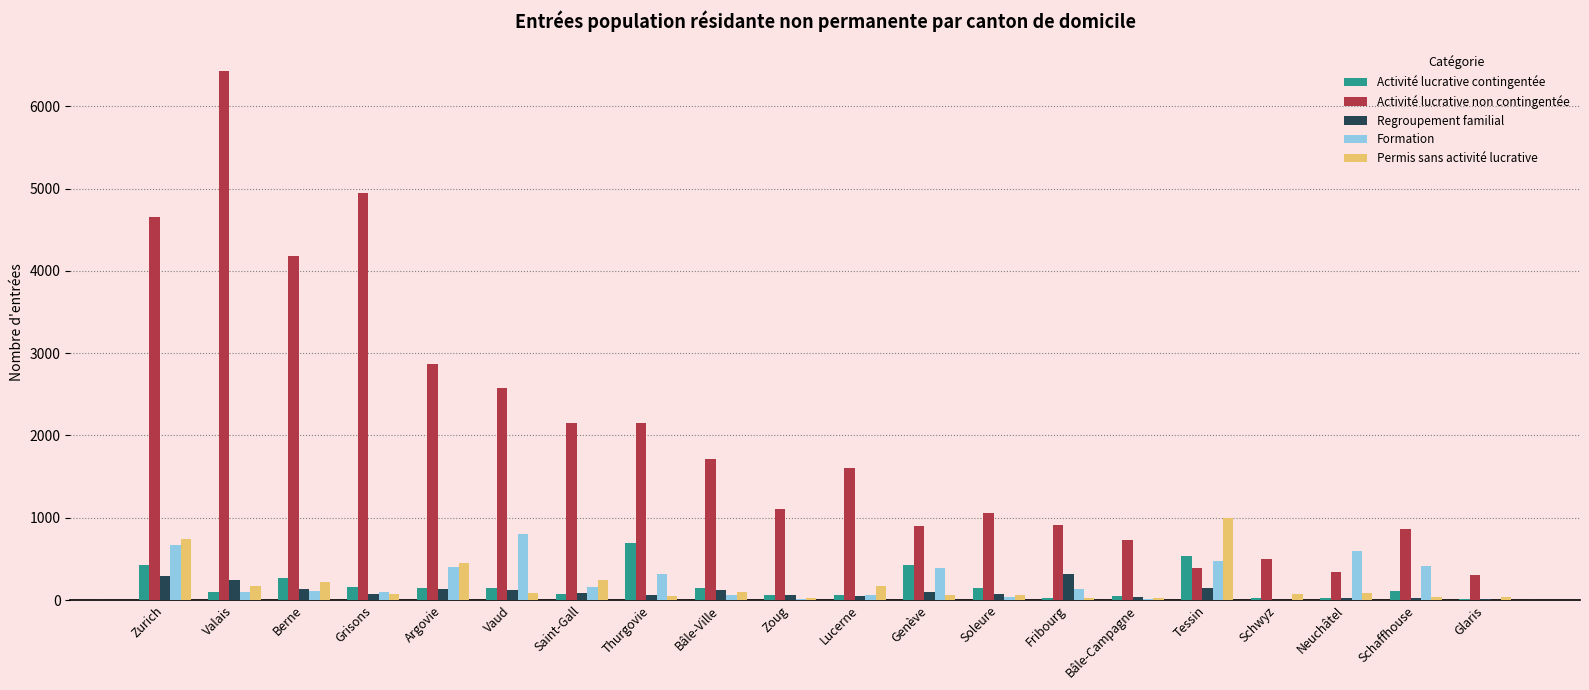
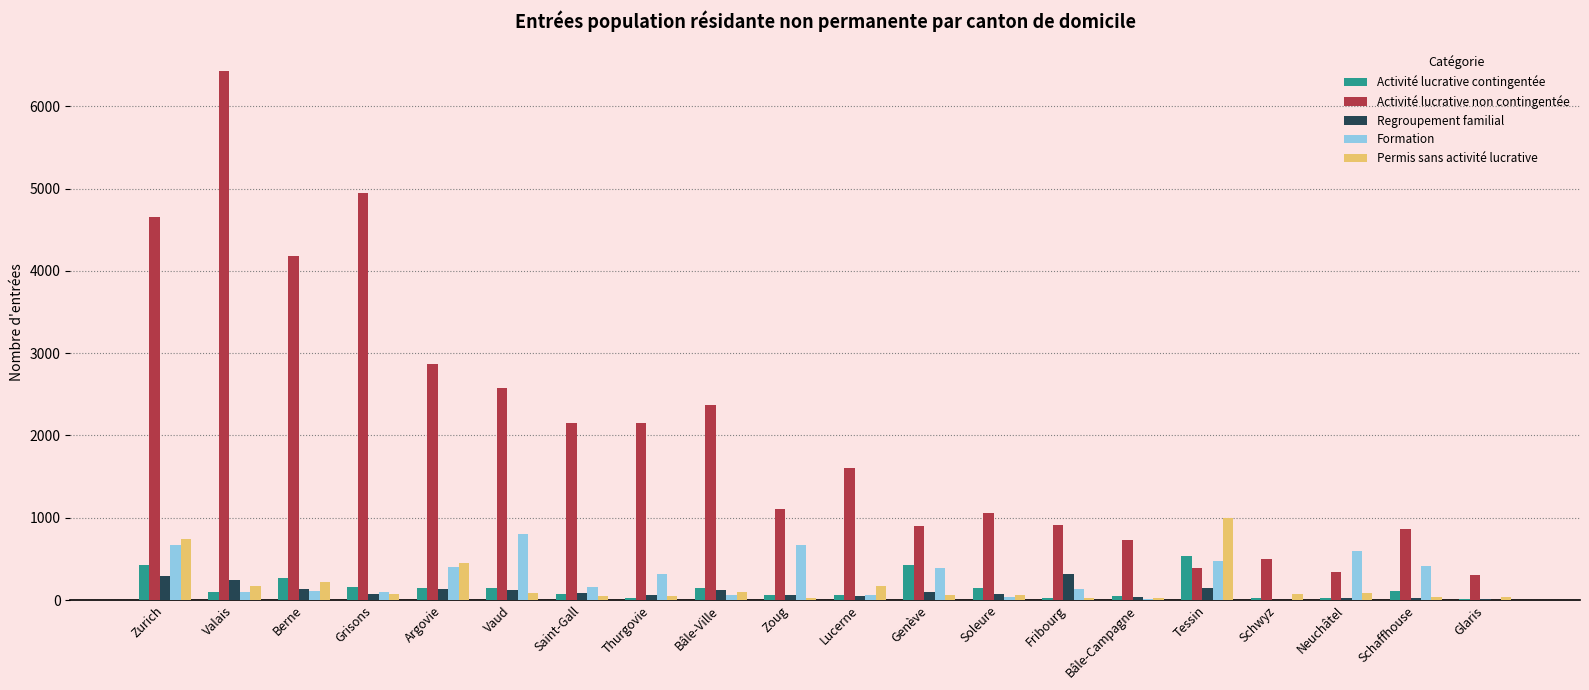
Permis sans activité lucrative, Saint-Gall: 200 -> 0
Activité lucrative contingentée, Thurgovie: 700 -> 0
Activité lucrative non contingentée, Bâle-Ville: 1700 -> 2400
Formation, Zoug: 0 -> 700
